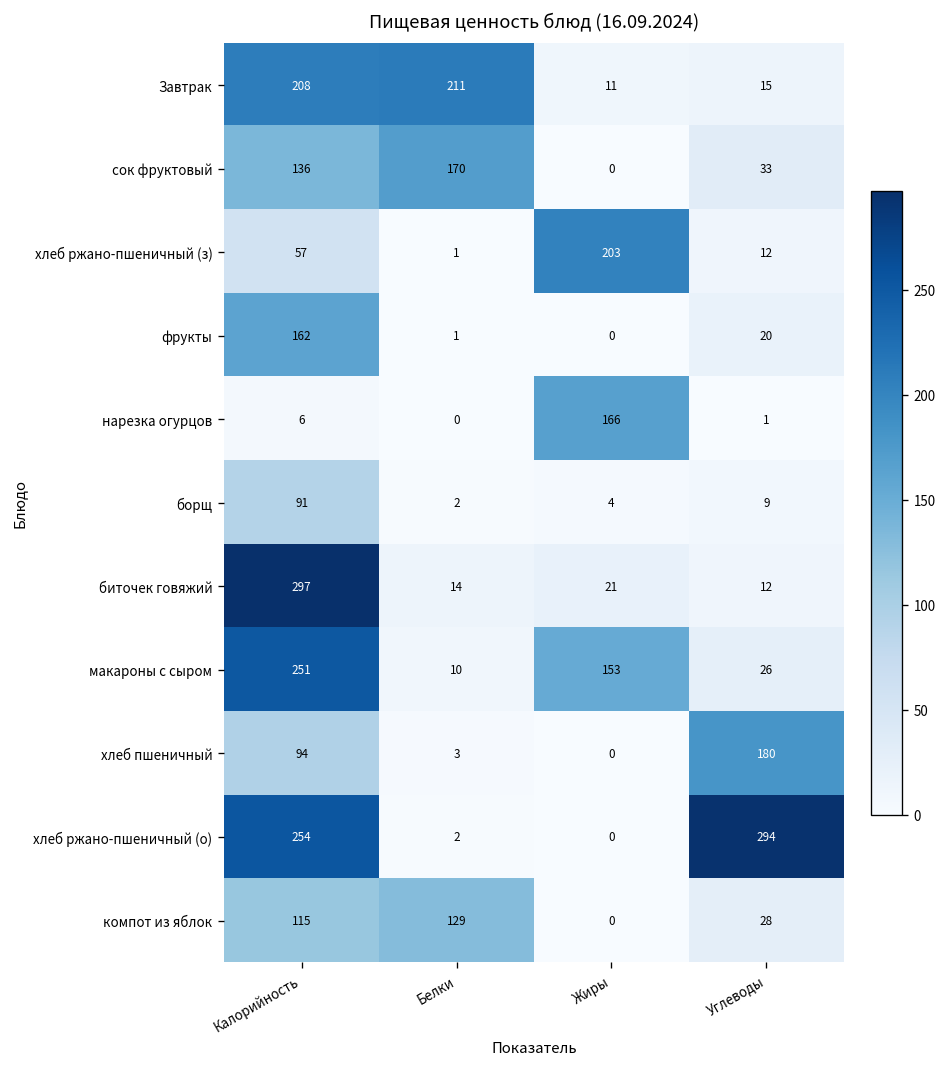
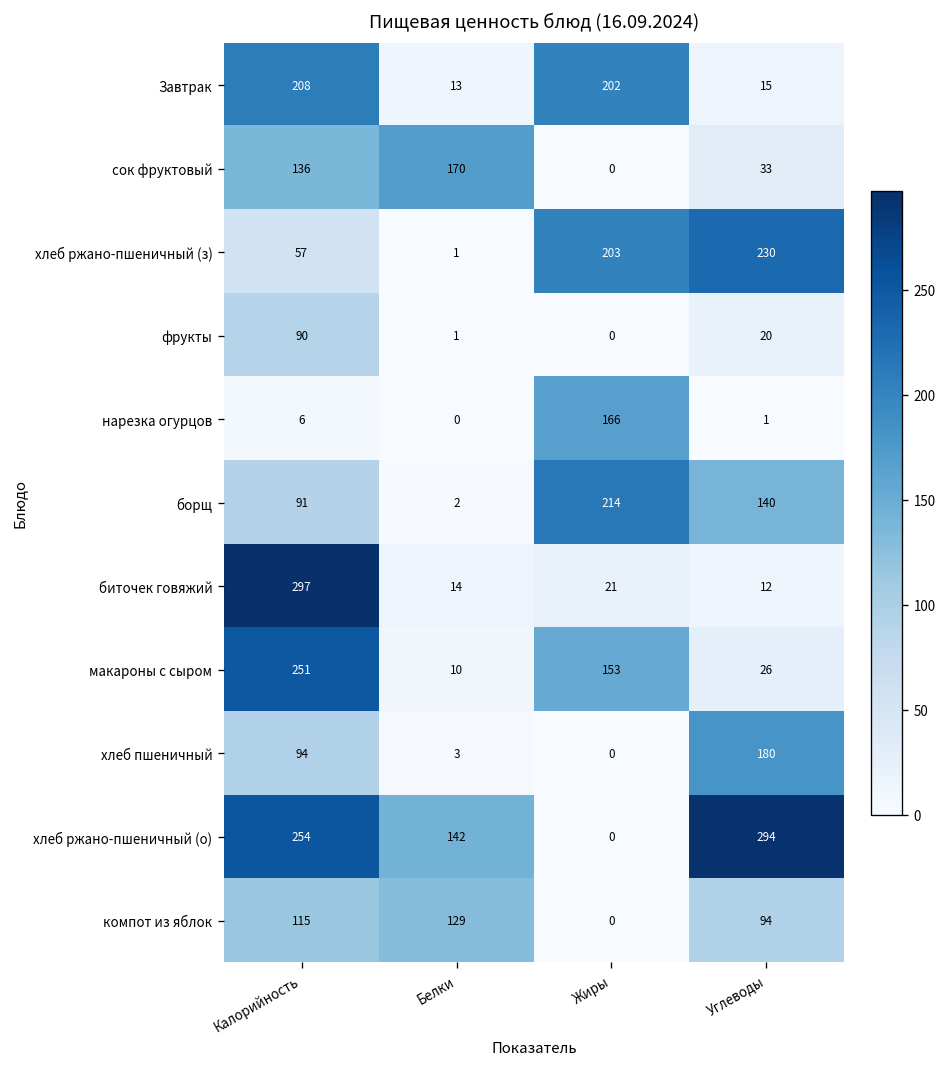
Завтрак, Белки: 211 -> 13
Завтрак, Жиры: 11 -> 202
хлеб ржано-пшеничный (з), Углеводы: 12 -> 230
фрукты, Калорийность: 162 -> 90
борщ, Жиры: 4 -> 214
борщ, Углеводы: 9 -> 140
хлеб ржано-пшеничный (о), Белки: 2 -> 142
компот из яблок, Углеводы: 28 -> 94
